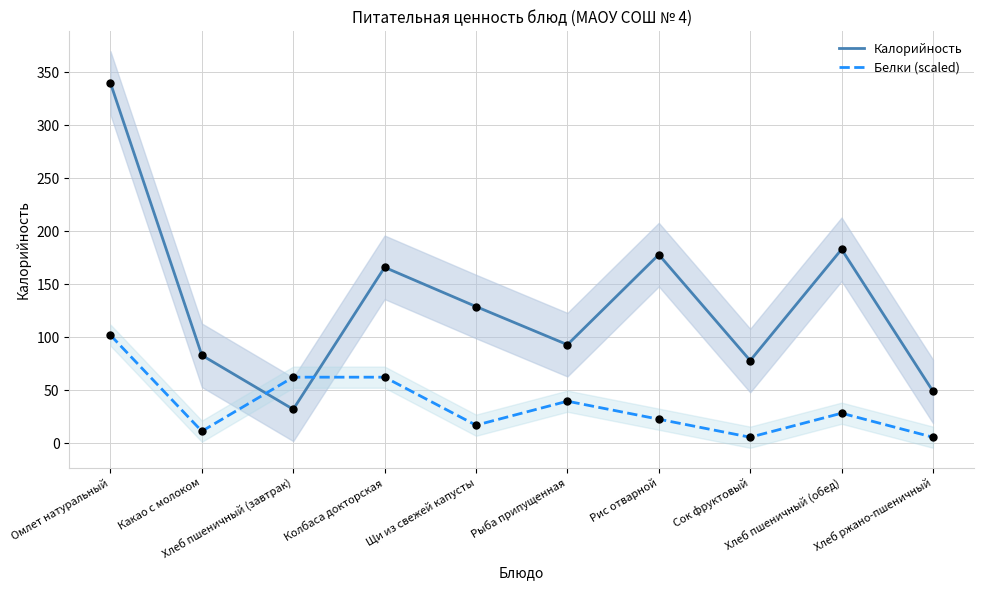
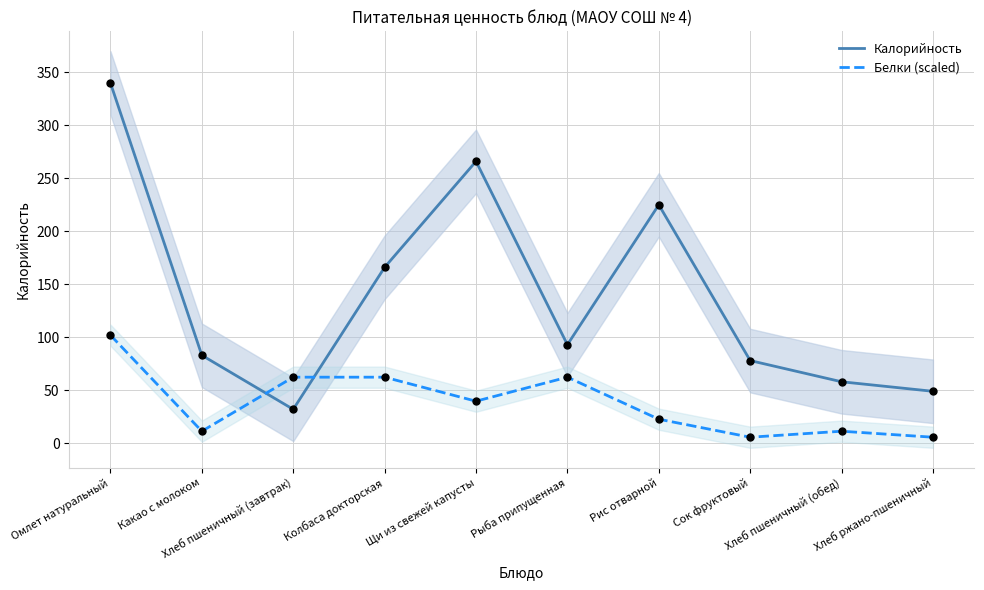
Калорийность, Щи из свежей капусты: 129 -> 266
Белки (scaled), Щи из свежей капусты: 17 -> 40
Белки (scaled), Рыба припущенная: 40 -> 62
Калорийность, Рис отварной: 178 -> 225
Калорийность, Хлеб пшеничный (обед): 183 -> 58
Белки (scaled), Хлеб пшеничный (обед): 28 -> 11
